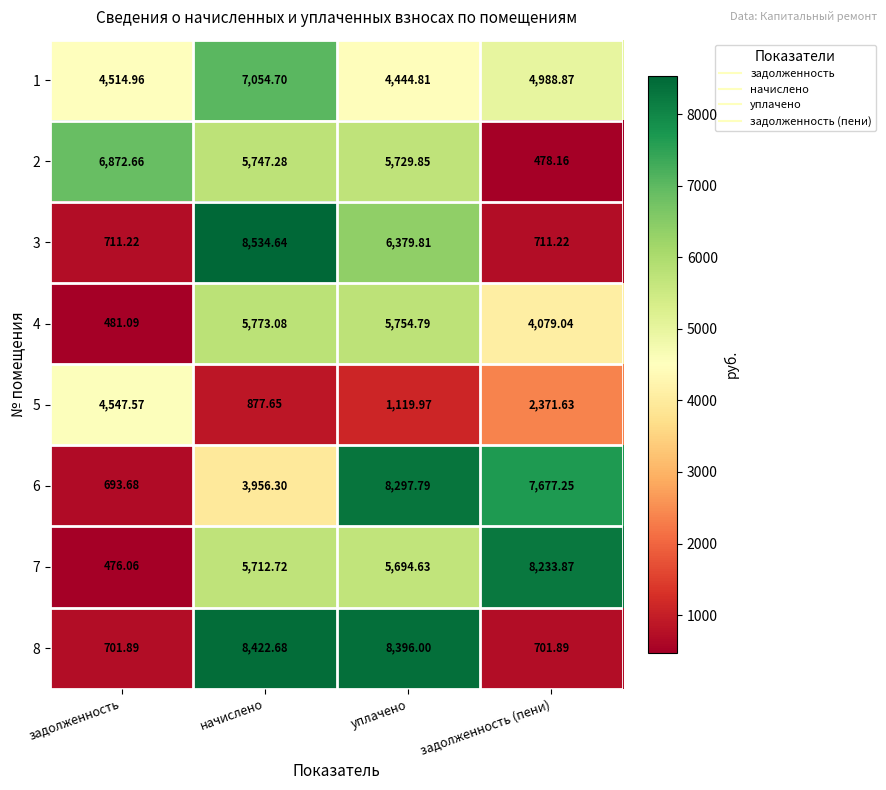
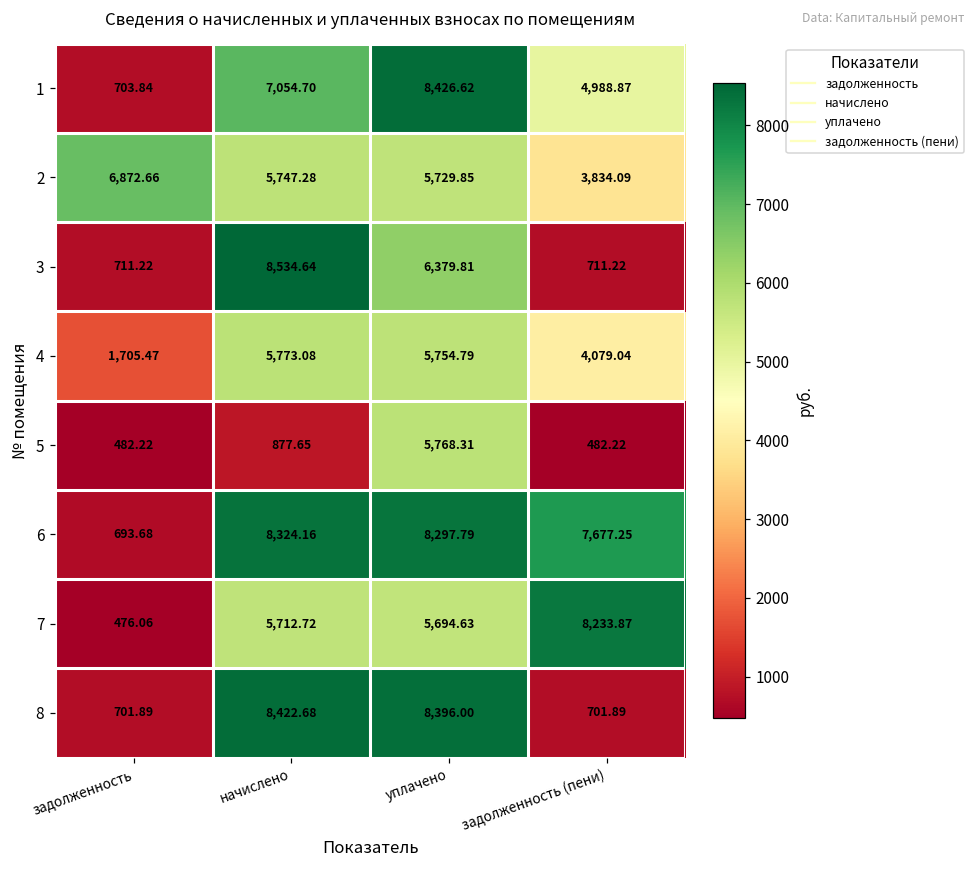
1, задолженность: 4,514.96 -> 703.84
1, уплачено: 4,444.81 -> 8,426.62
2, задолженность (пени): 478.16 -> 3,834.09
4, задолженность: 481.09 -> 1,705.47
5, задолженность: 4,547.57 -> 482.22
5, уплачено: 1,119.97 -> 5,768.31
5, задолженность (пени): 2,371.63 -> 482.22
6, начислено: 3,956.30 -> 8,324.16
